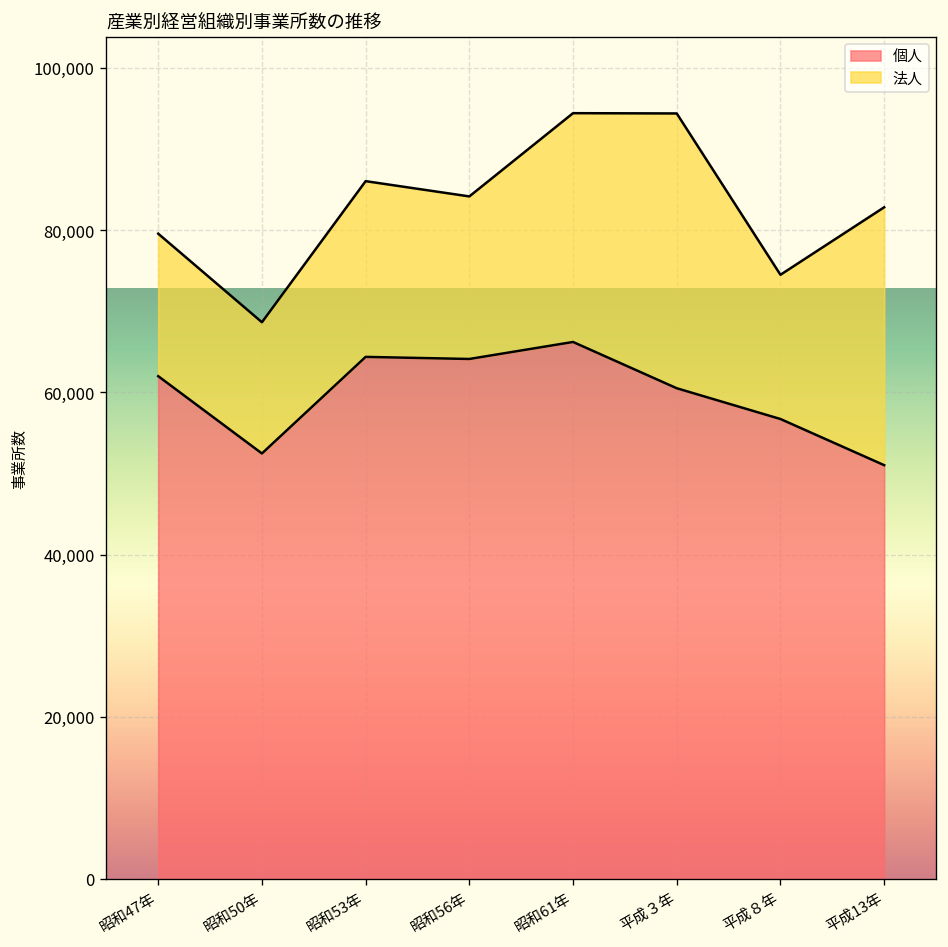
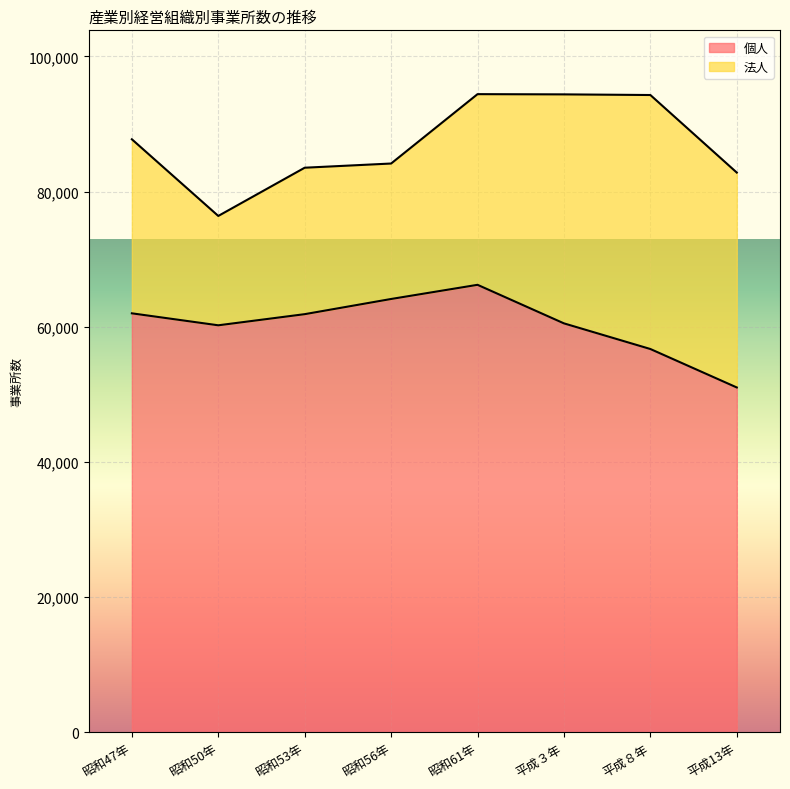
法人, 昭和47年: 18,000 -> 26,000
個人, 昭和50年: 52,000 -> 60,000
個人, 昭和53年: 64,000 -> 62,000
法人, 平成８年: 18,000 -> 38,000
